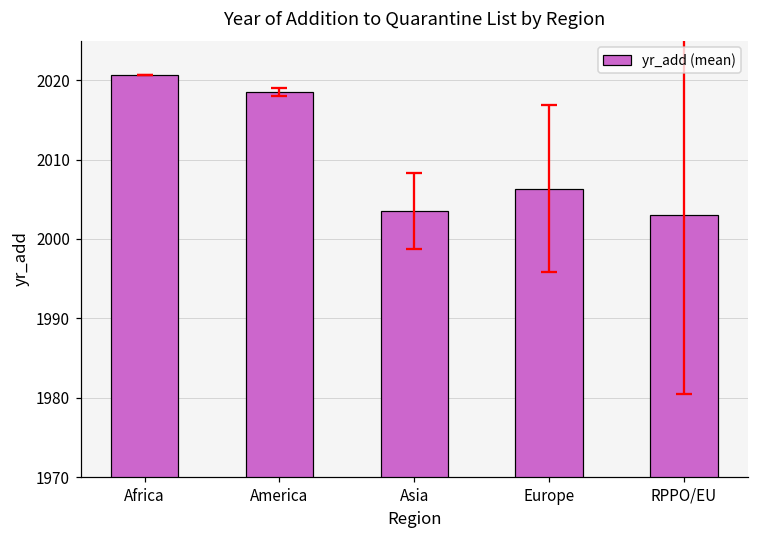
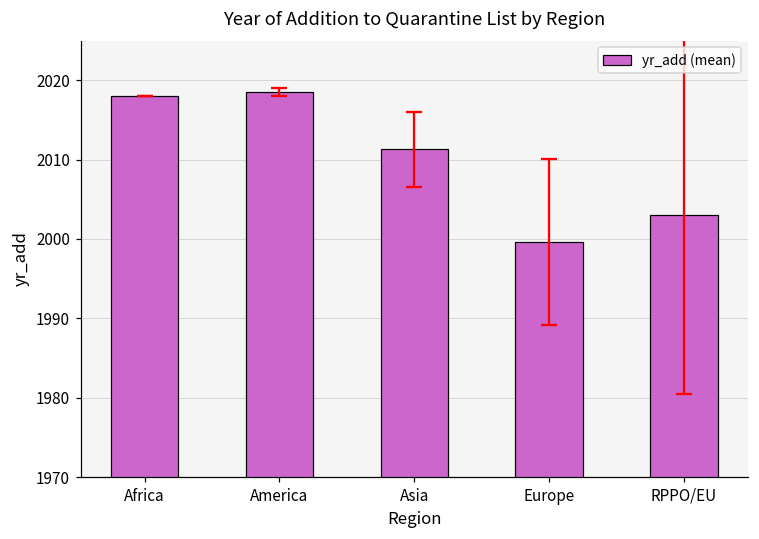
yr_add (mean), Africa: 2021 -> 2018
yr_add (mean), Asia: 2004 -> 2011
yr_add (mean), Europe: 2006 -> 2000
